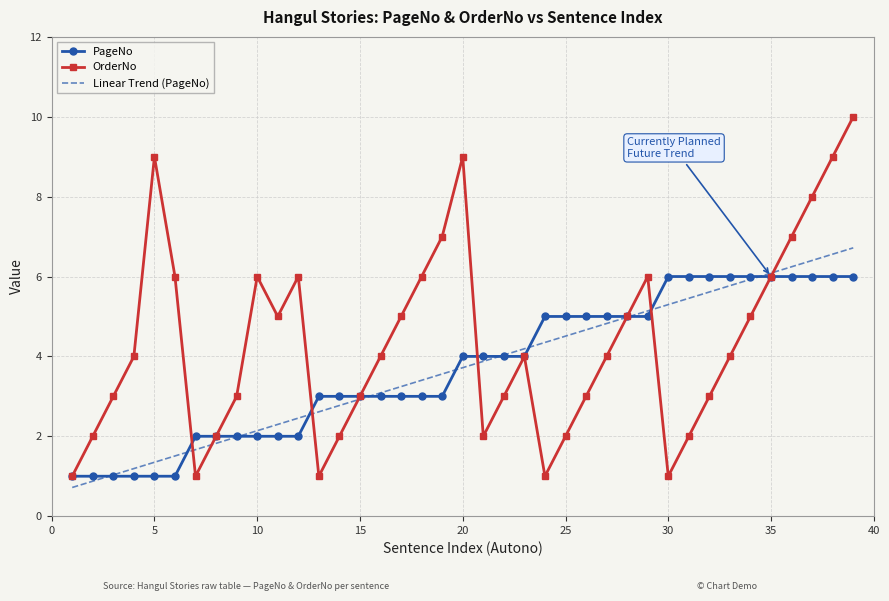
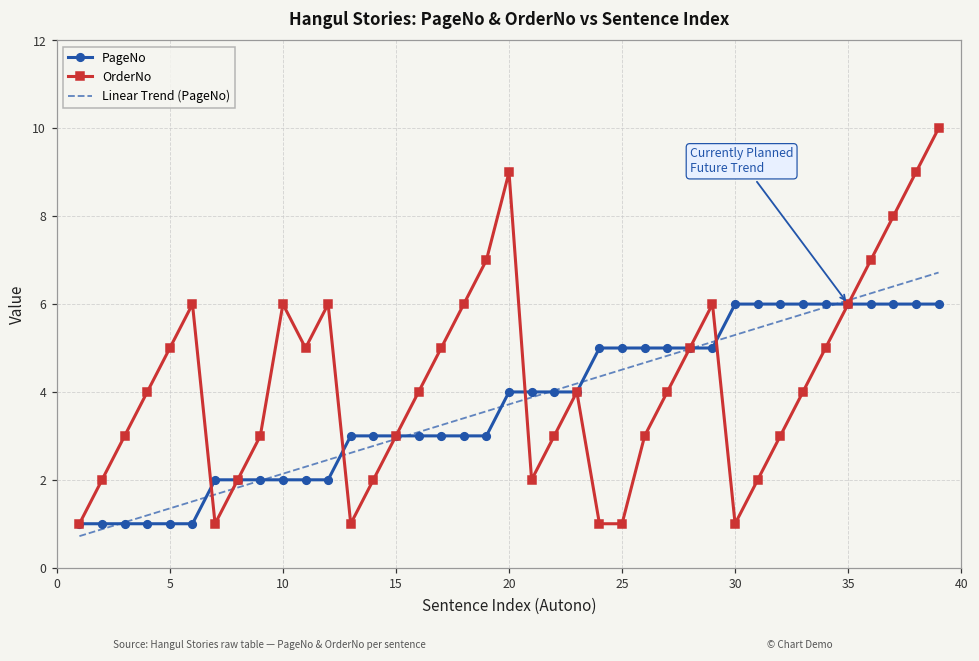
OrderNo, 5: 9 -> 5
OrderNo, 25: 2 -> 1
